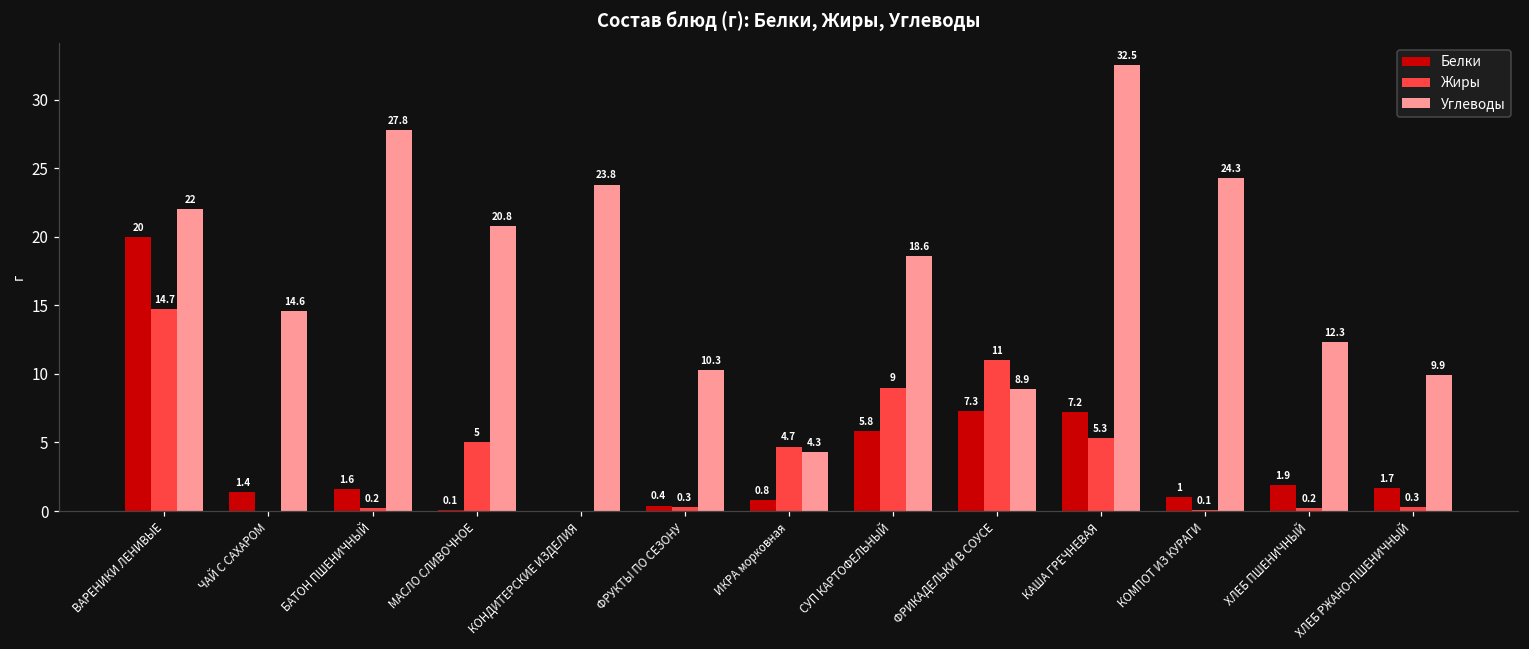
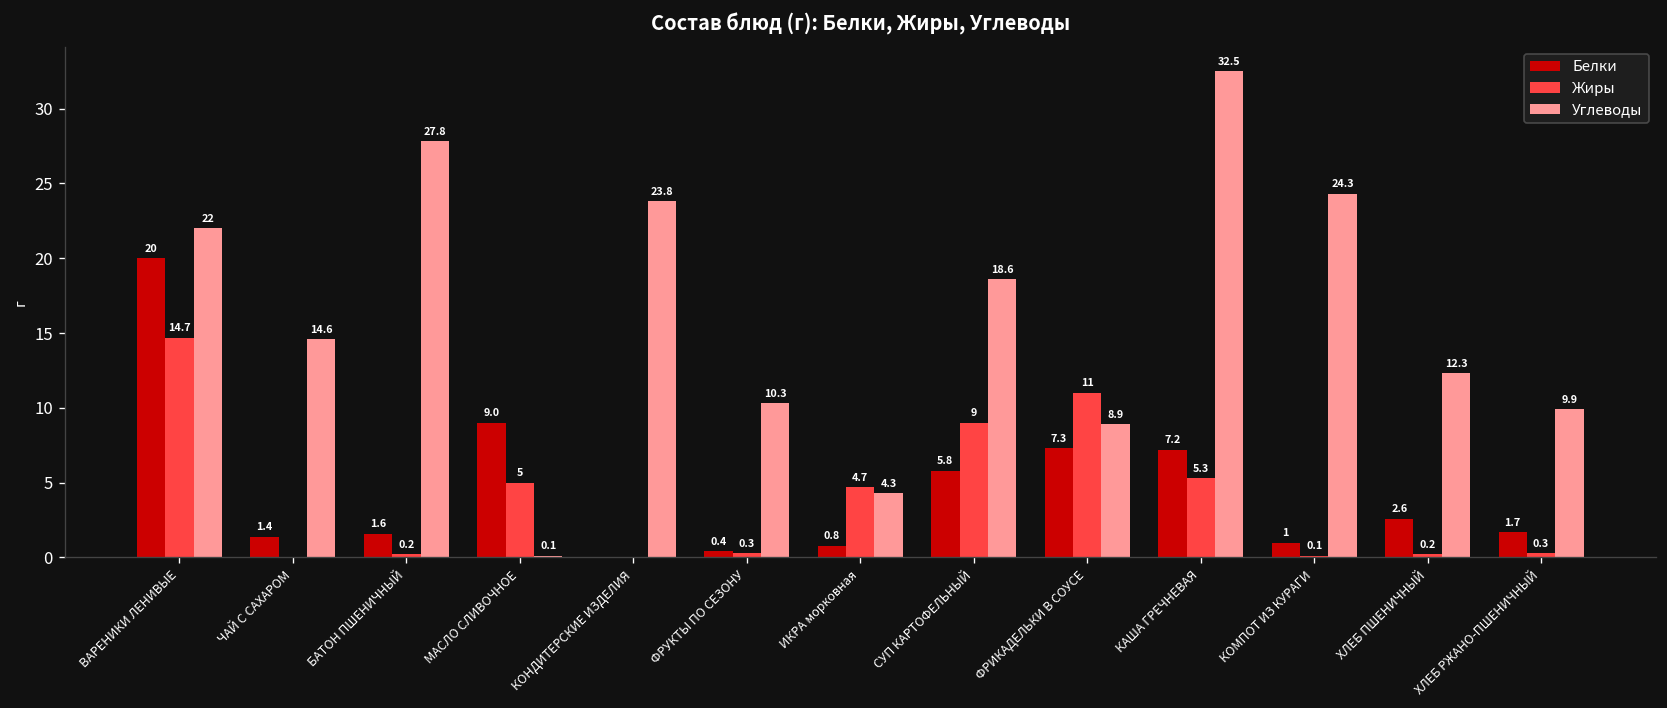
Белки, МАСЛО СЛИВОЧНОЕ: 0.1 -> 9.0
Углеводы, МАСЛО СЛИВОЧНОЕ: 20.8 -> 0.1
Белки, ХЛЕБ ПШЕНИЧНЫЙ: 1.9 -> 2.6
